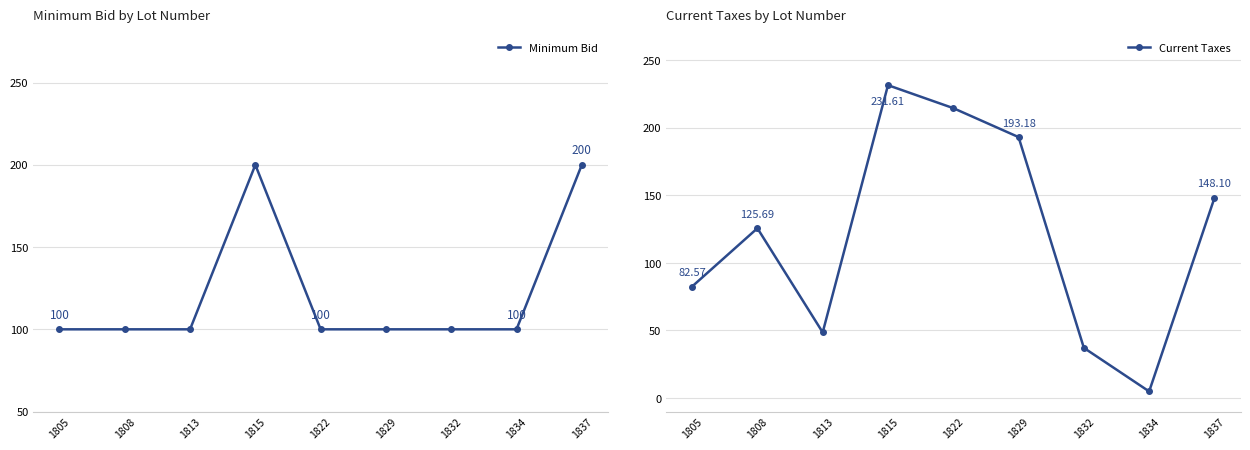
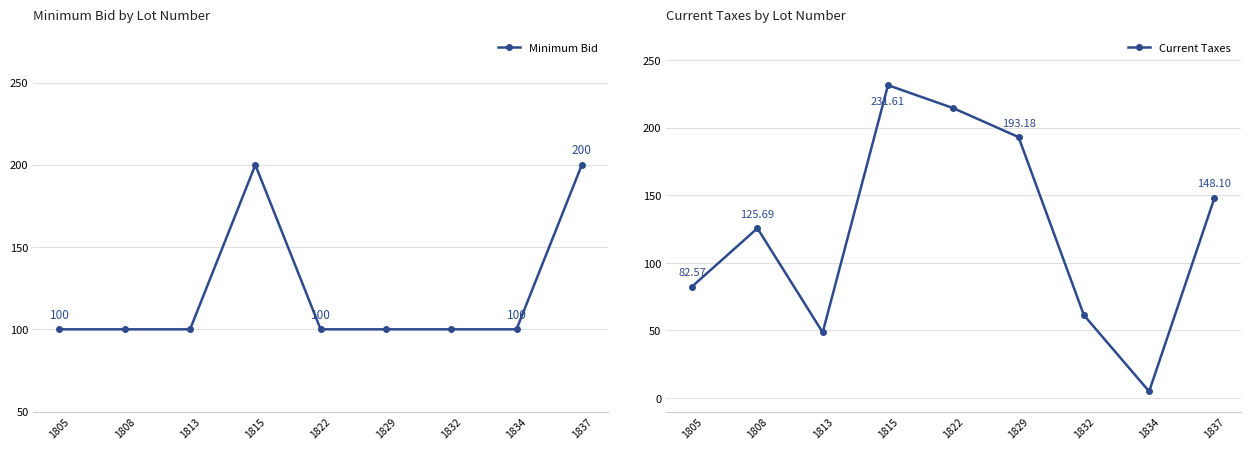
Current Taxes by Lot Number, 1832: 37 -> 61
